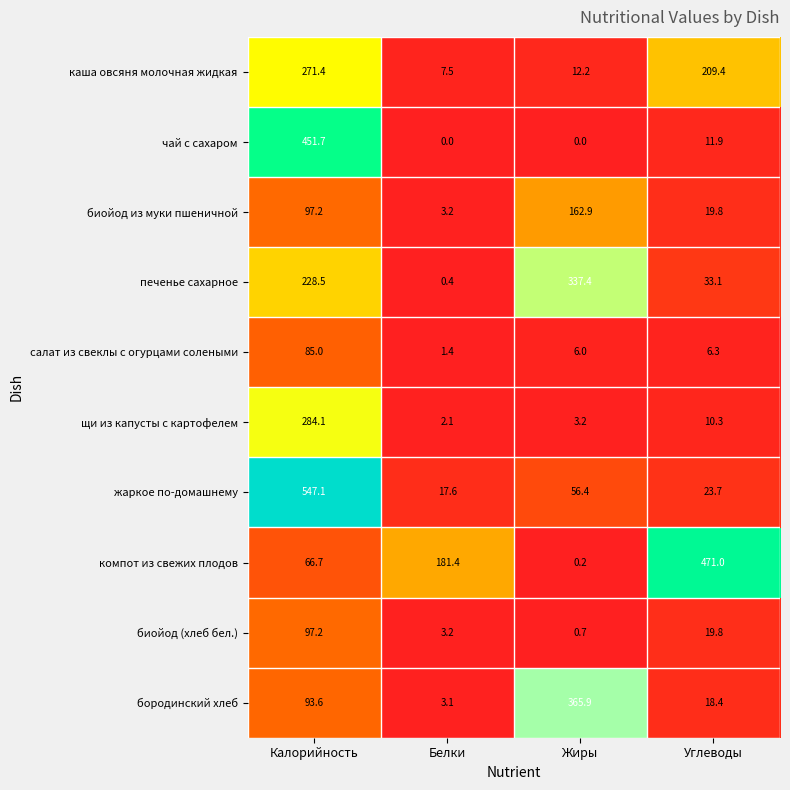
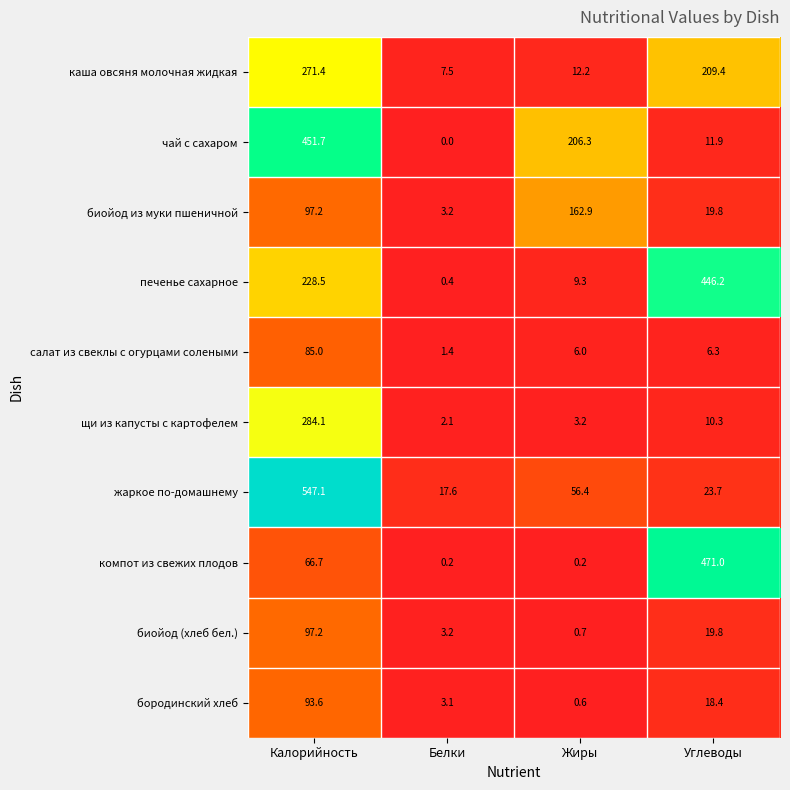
чай с сахаром, Жиры: 0.0 -> 206.3
печенье сахарное, Жиры: 337.4 -> 9.3
печенье сахарное, Углеводы: 33.1 -> 446.2
компот из свежих плодов, Белки: 181.4 -> 0.2
бородинский хлеб, Жиры: 365.9 -> 0.6
